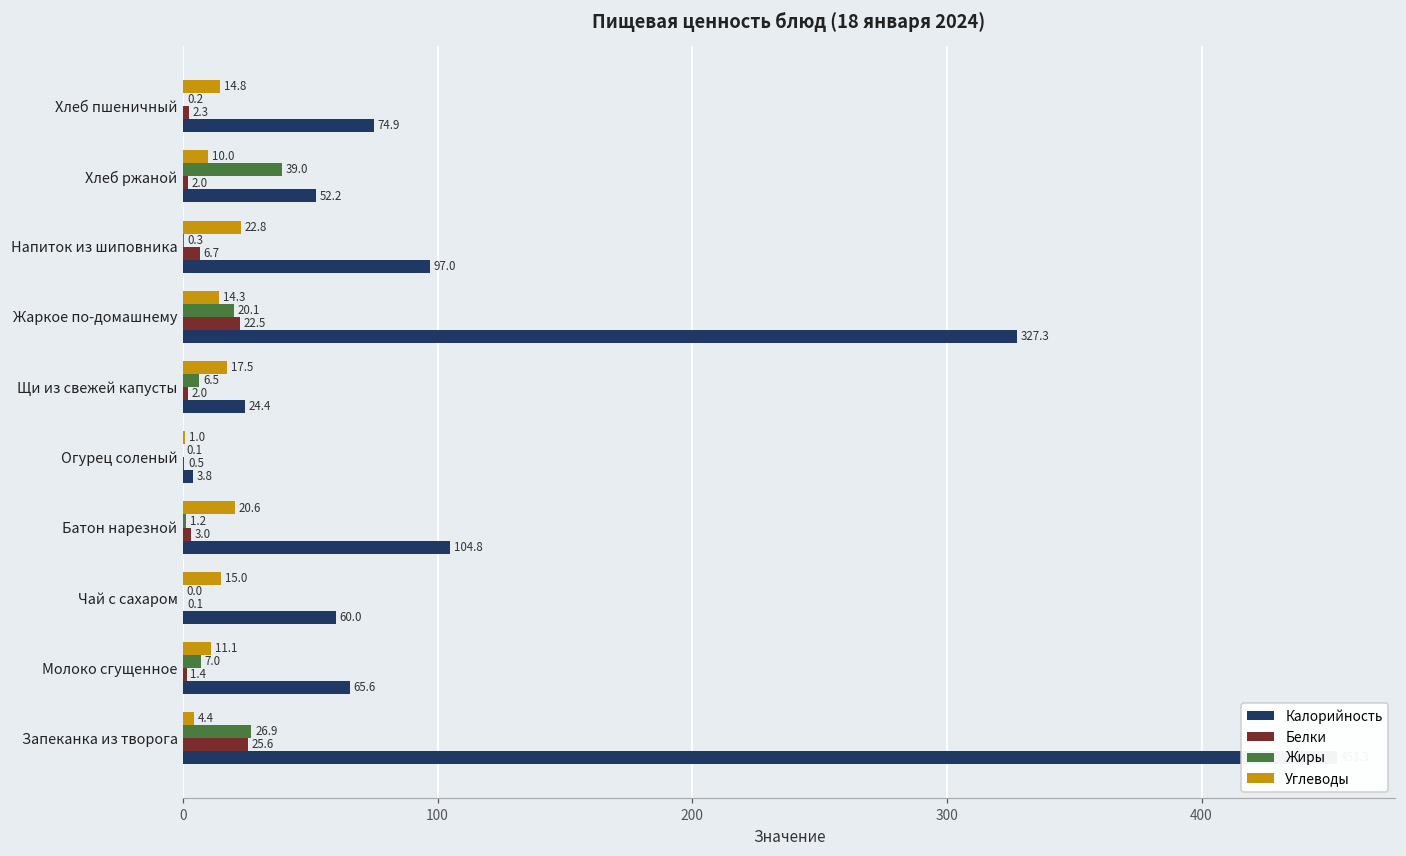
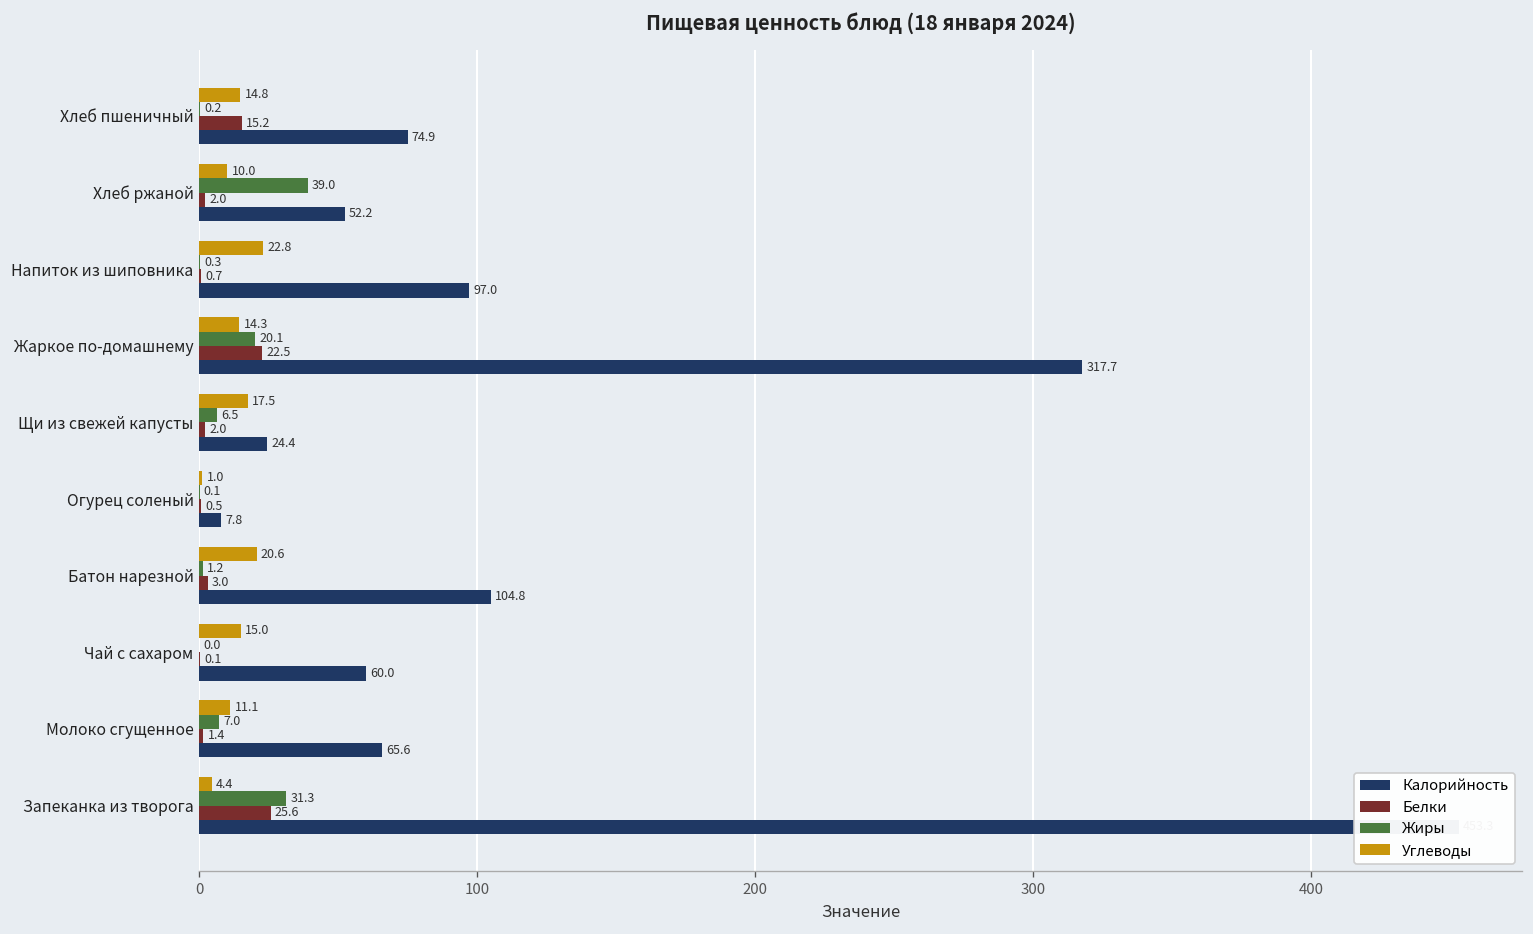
Белки, Хлеб пшеничный: 2.3 -> 15.2
Белки, Напиток из шиповника: 6.7 -> 0.7
Калорийность, Жаркое по-домашнему: 327.3 -> 317.7
Калорийность, Огурец соленый: 3.8 -> 7.8
Жиры, Запеканка из творога: 26.9 -> 31.3
